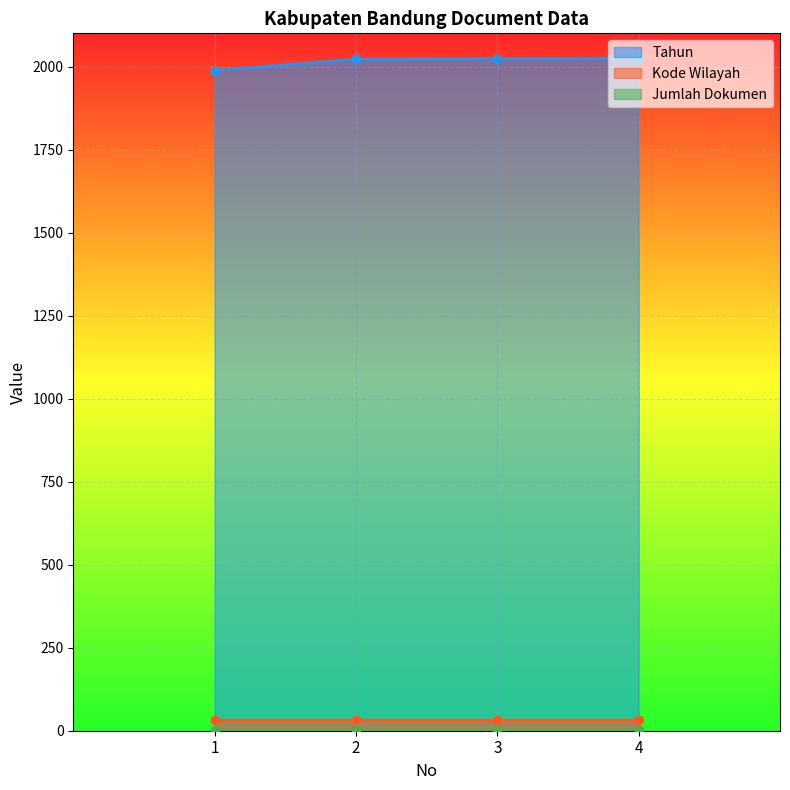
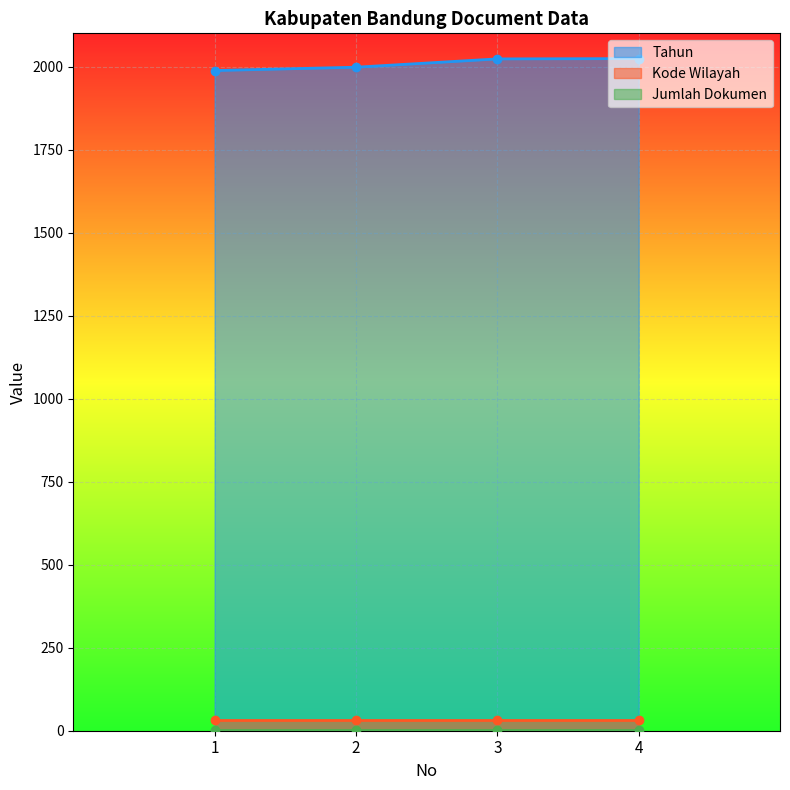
Tahun, 2: 2020 -> 2000
